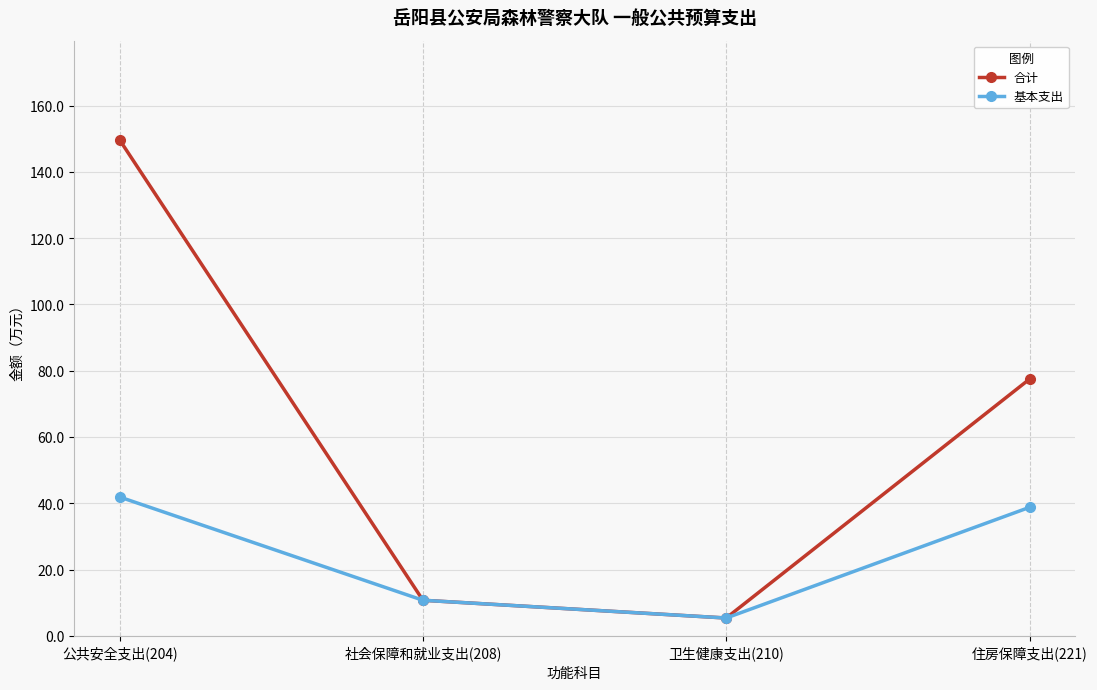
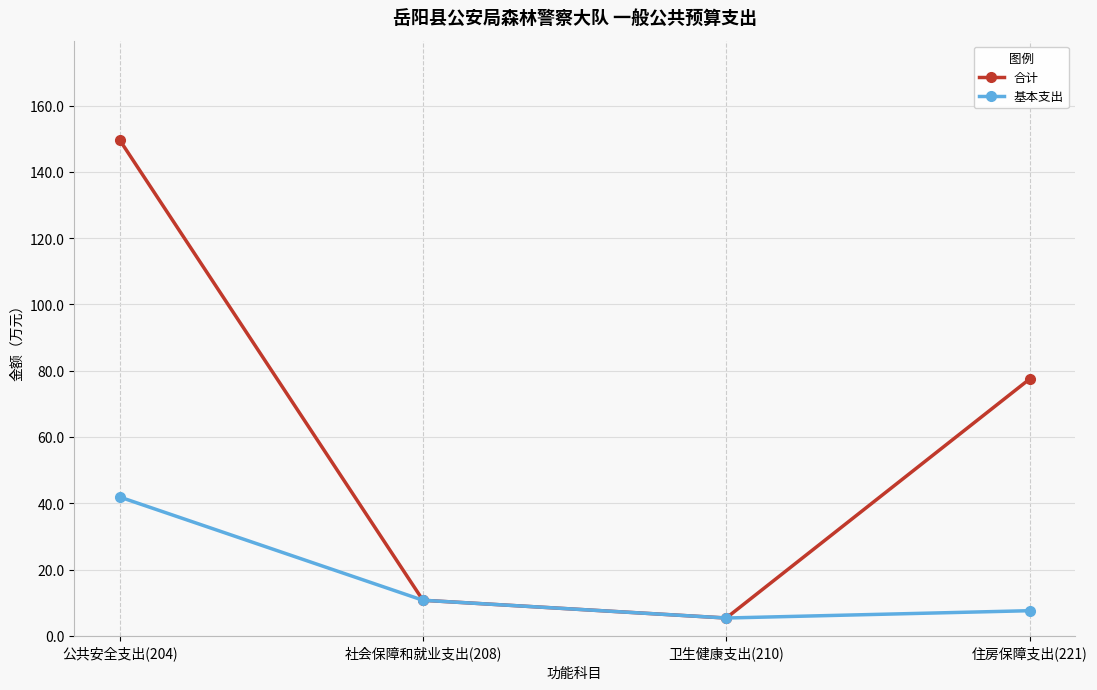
基本支出, 住房保障支出(221): 39 -> 8
